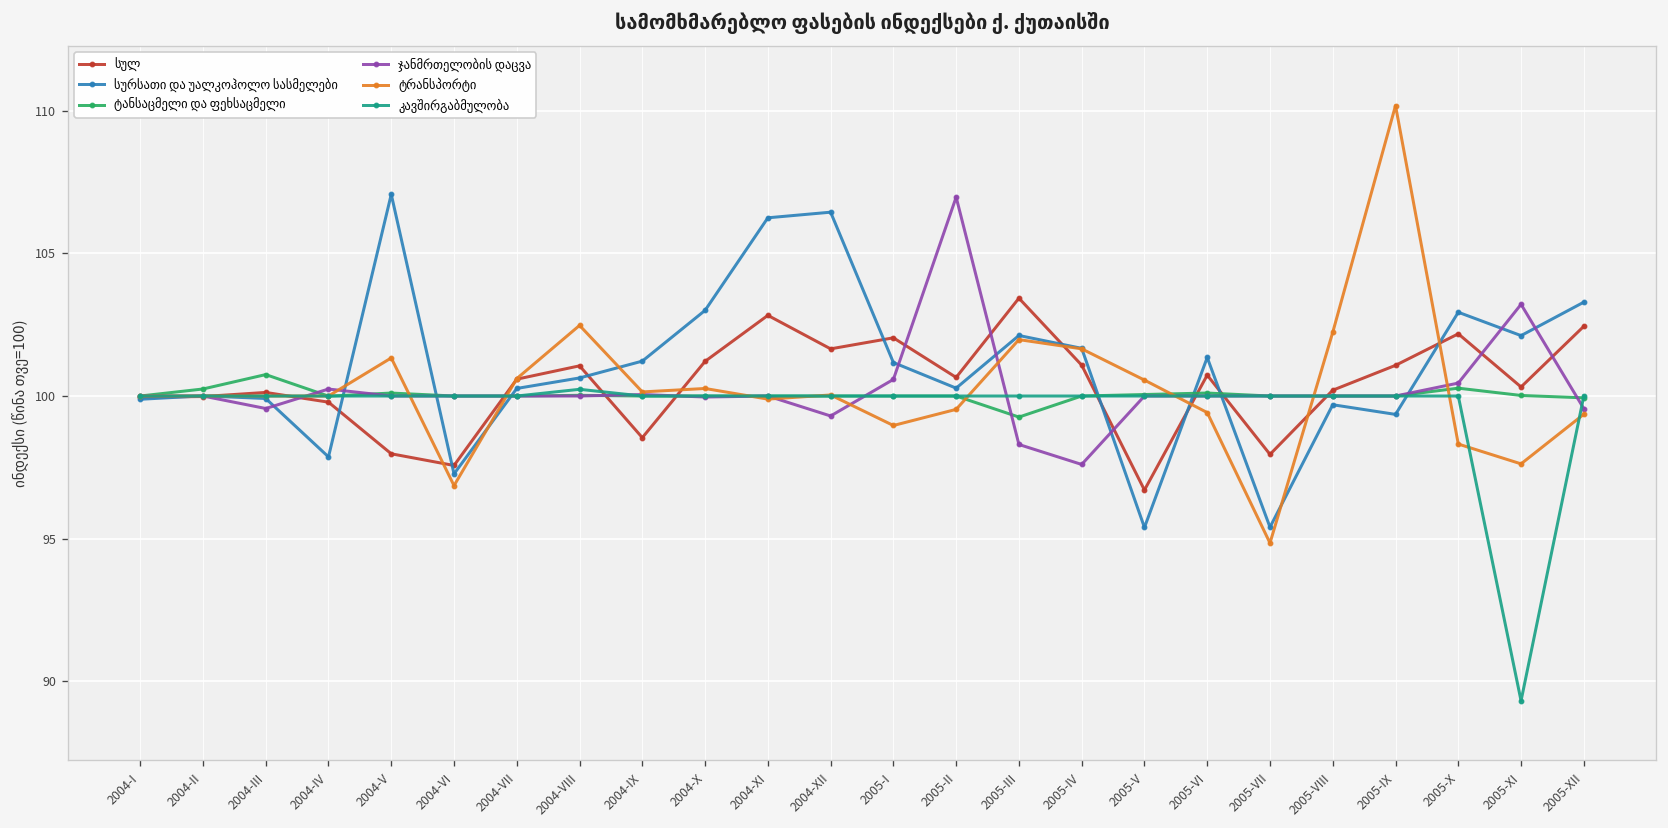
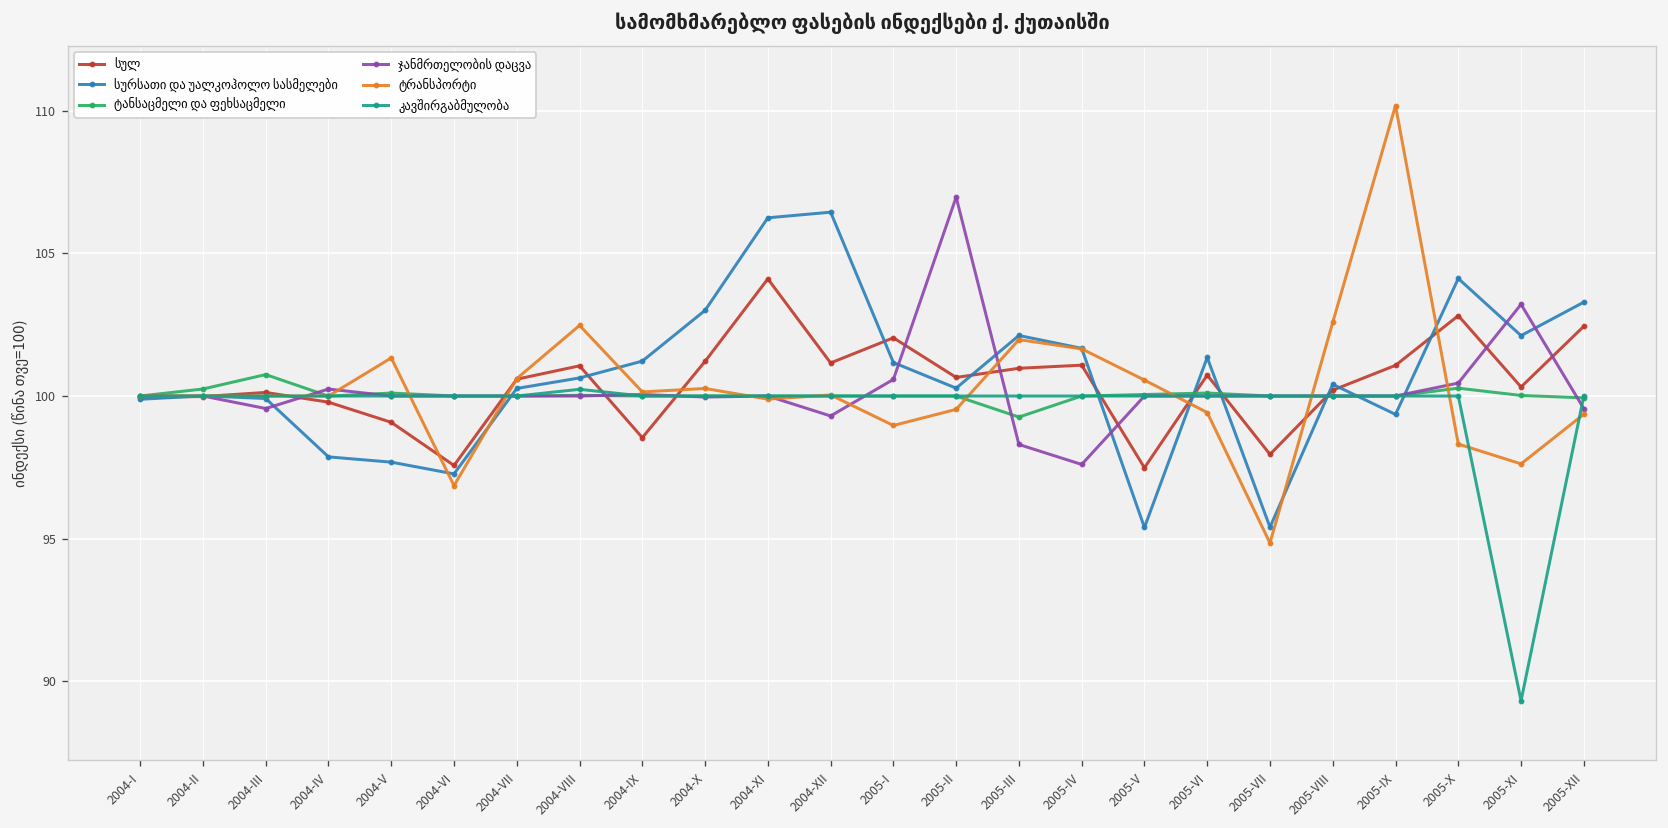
სულ, 2004-V: 98.0 -> 99.1
სურსათი და უალკოჰოლო სასმელები, 2004-V: 107.1 -> 97.7
სულ, 2004-XI: 102.8 -> 104.1
სულ, 2004-XII: 101.7 -> 101.2
სულ, 2005-III: 103.4 -> 101.0
სულ, 2005-V: 96.7 -> 97.5
სურსათი და უალკოჰოლო სასმელები, 2005-VIII: 99.7 -> 100.4
ტრანსპორტი, 2005-VIII: 102.2 -> 102.6
სულ, 2005-X: 102.2 -> 102.8
სურსათი და უალკოჰოლო სასმელები, 2005-X: 102.9 -> 104.1
